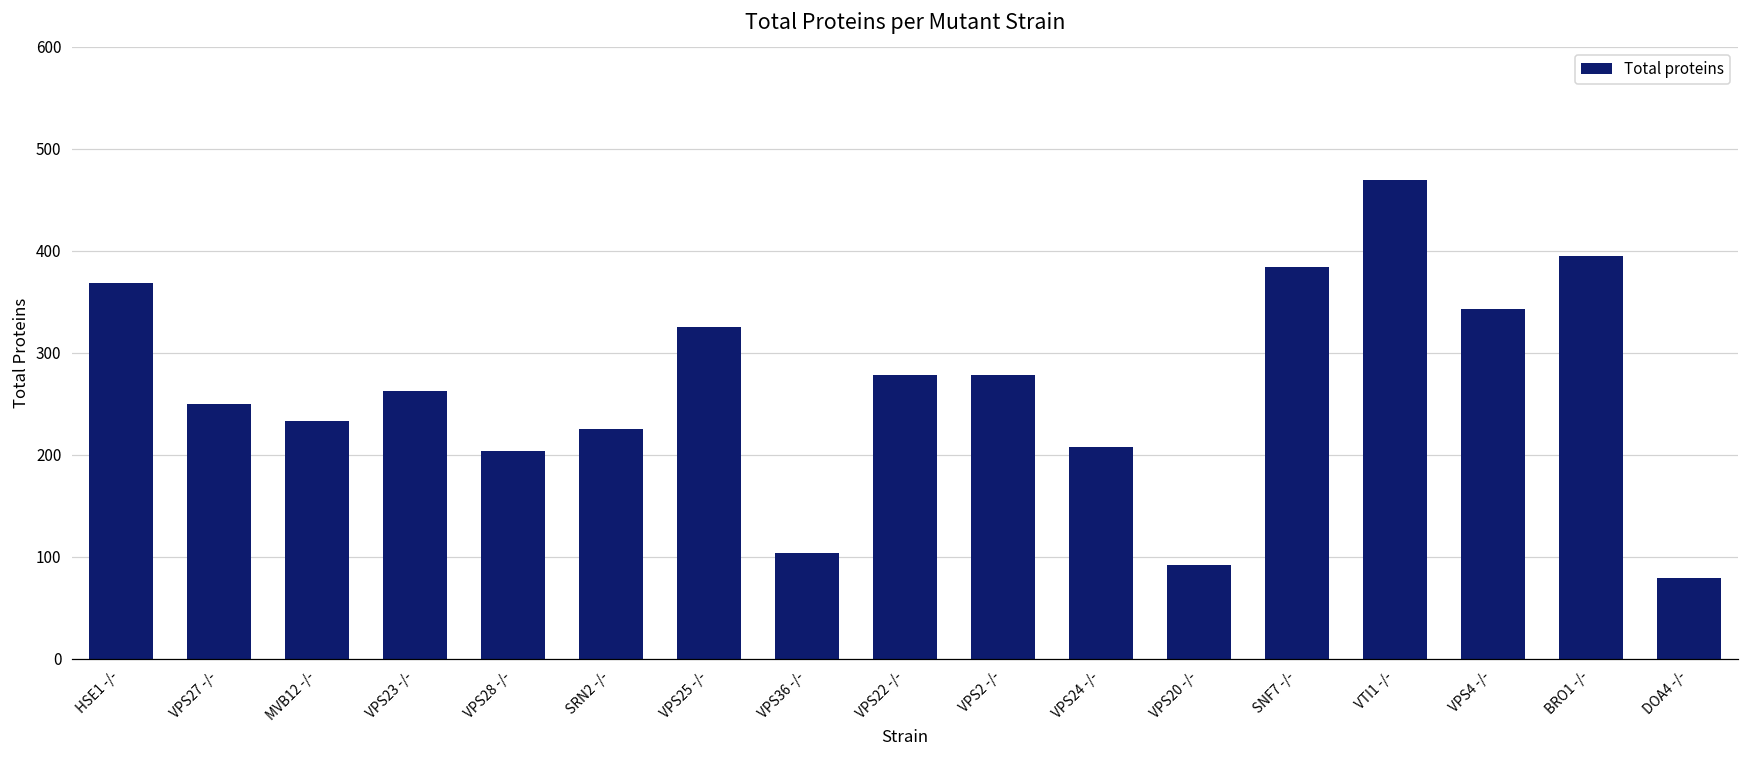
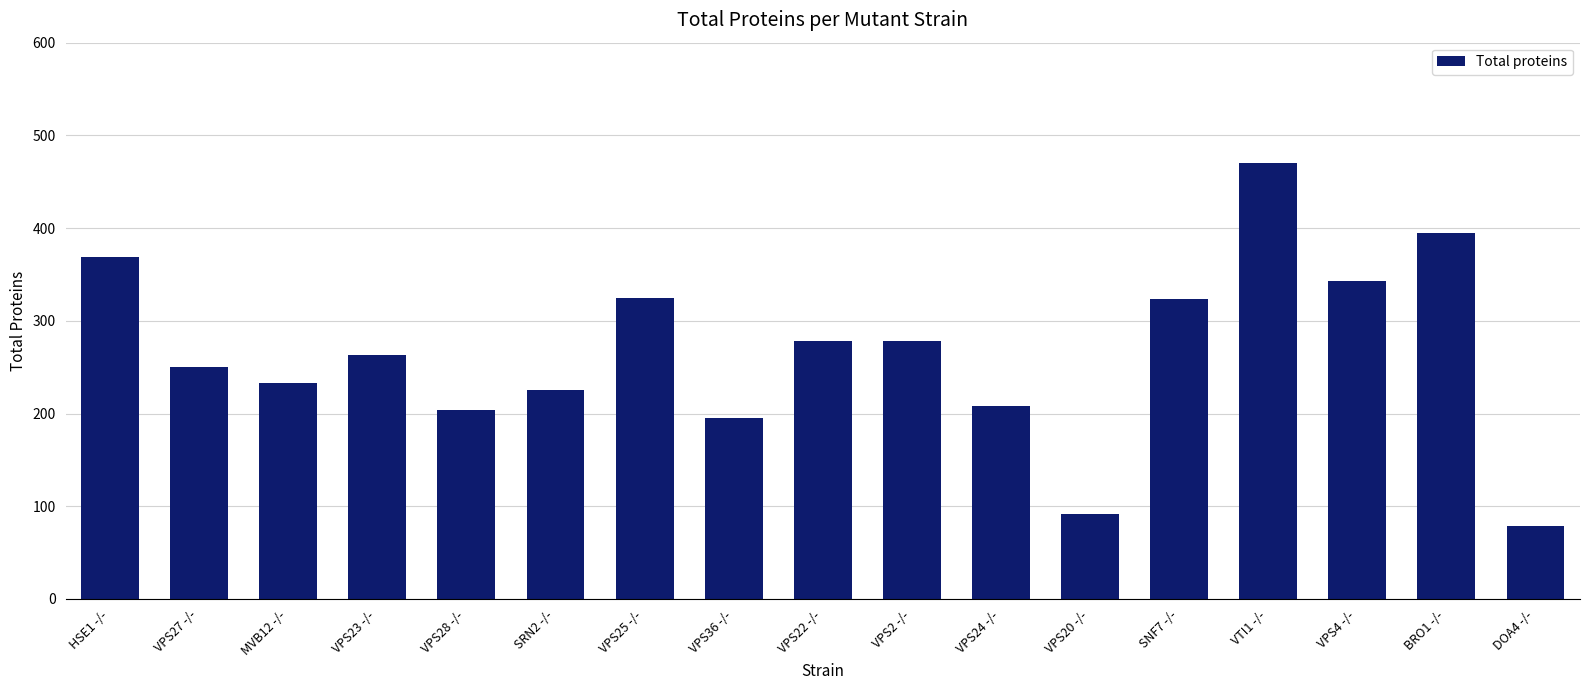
VPS36 -/-: 100 -> 200
SNF7 -/-: 380 -> 320
